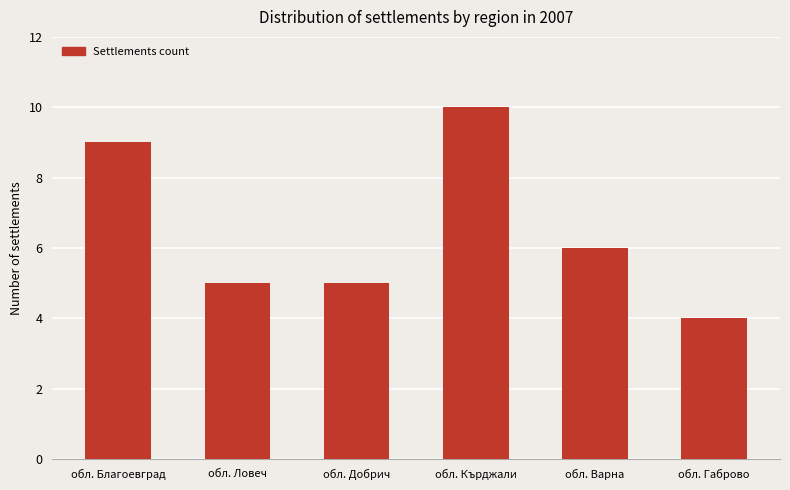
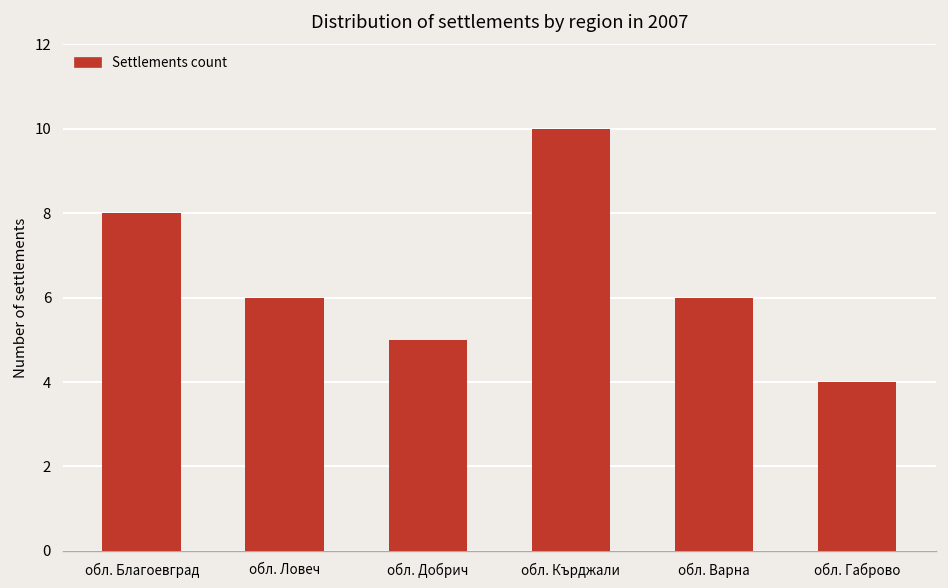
обл. Благоевград: 9 -> 8
обл. Ловеч: 5 -> 6
